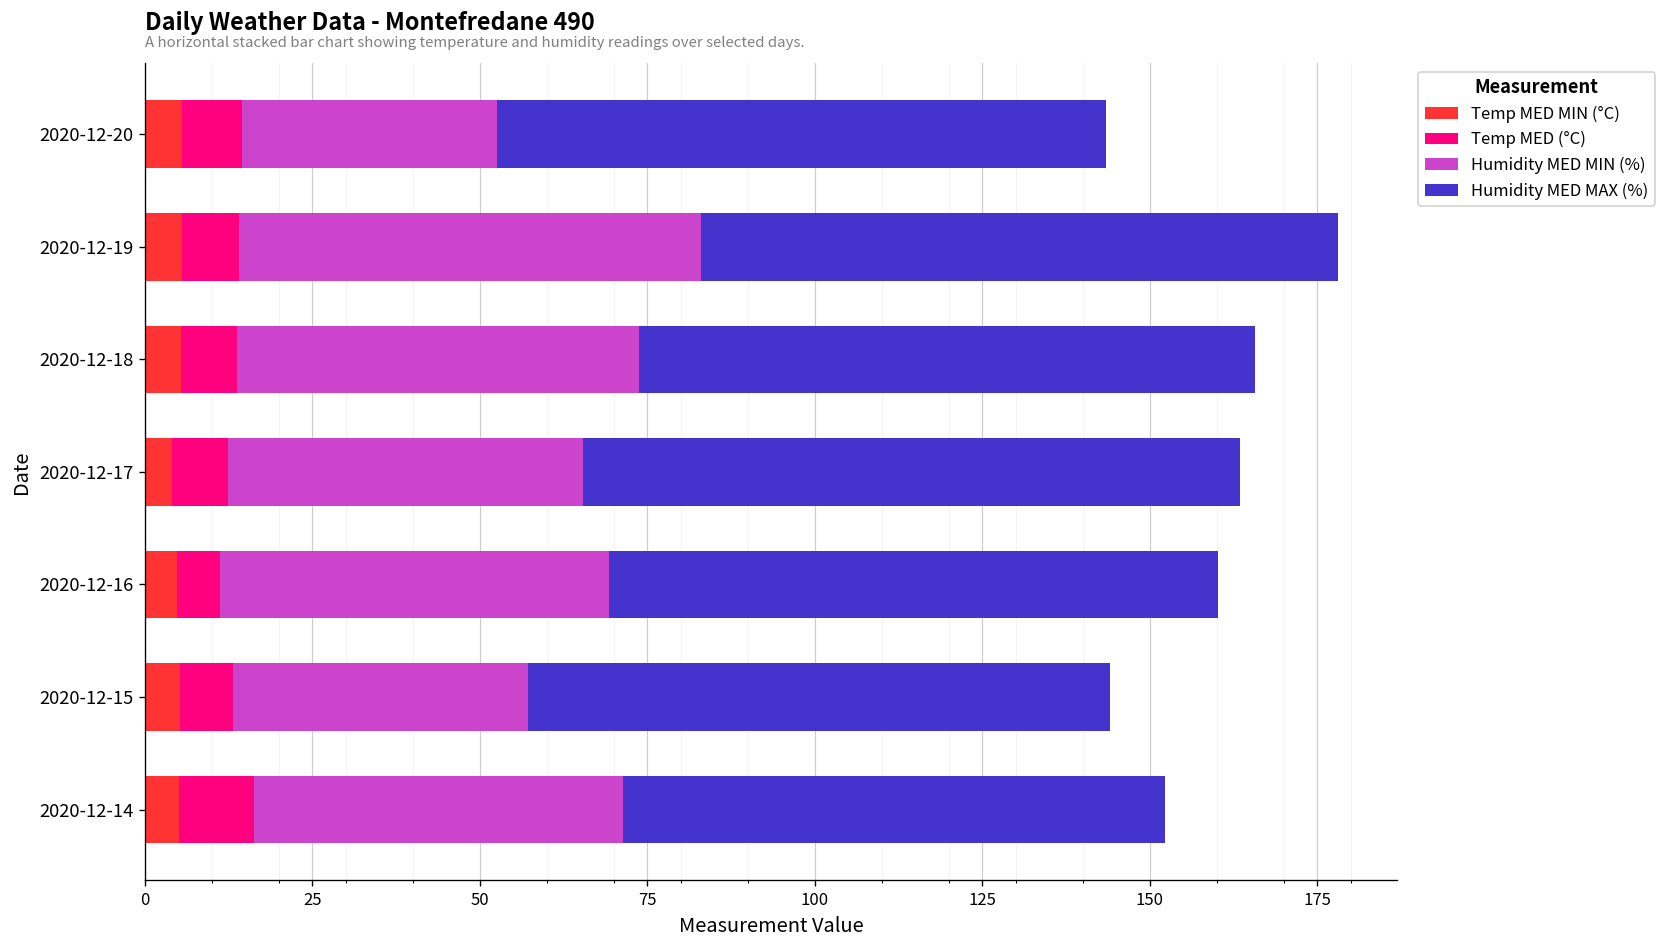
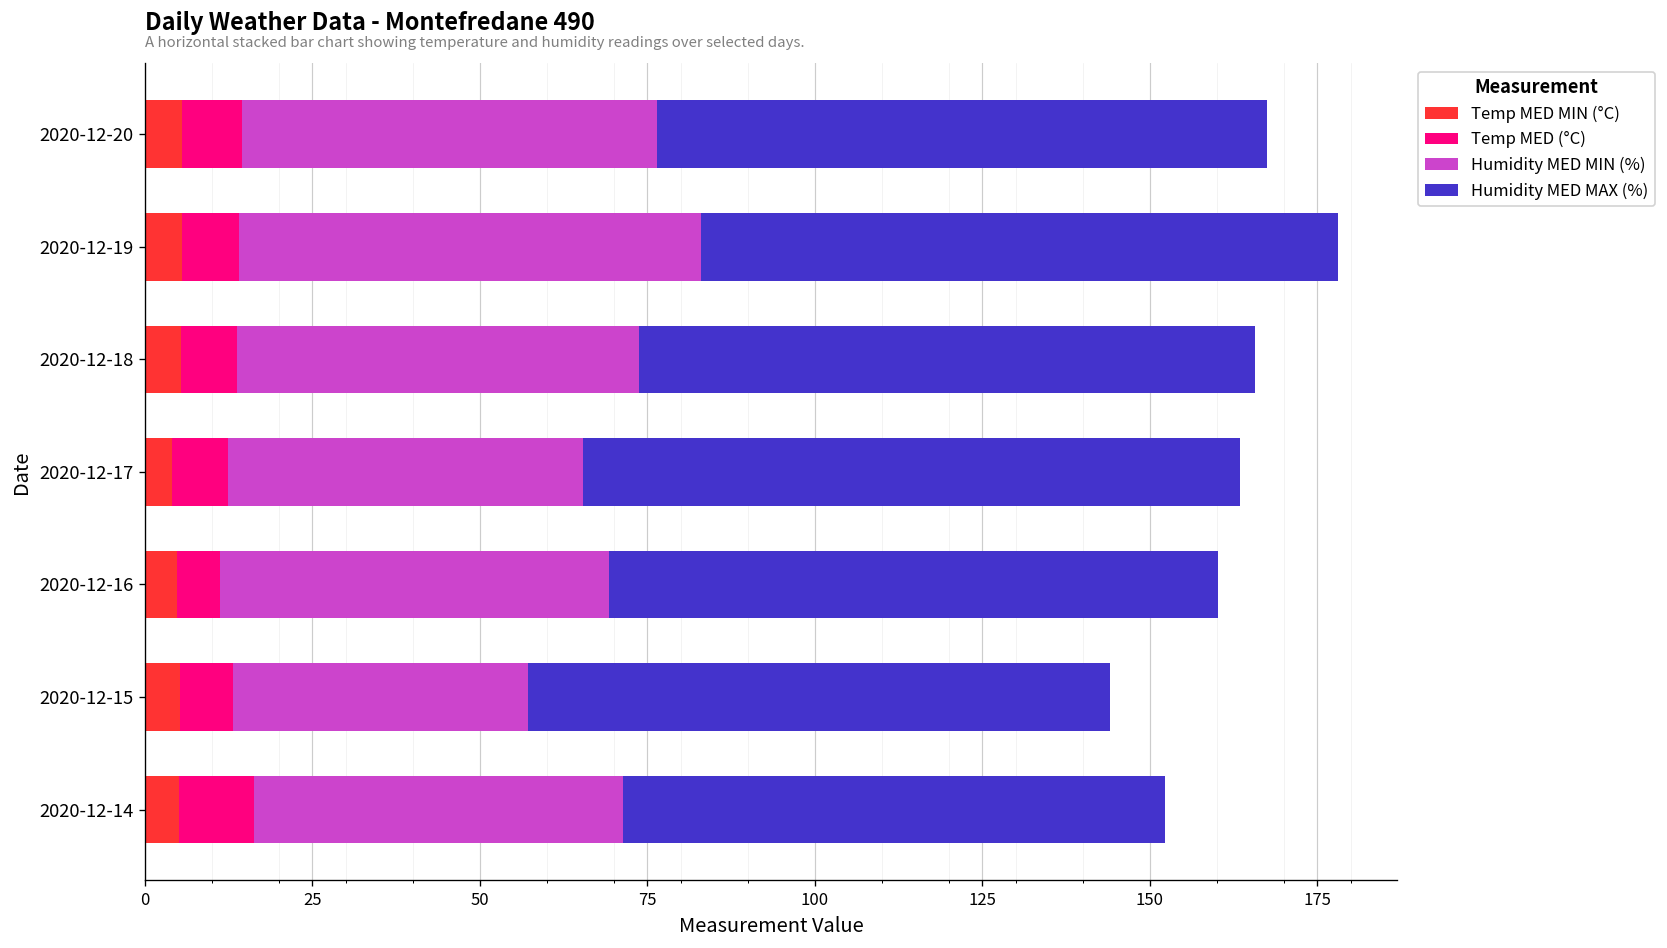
Humidity MED MIN (%), 2020-12-20: 38 -> 62
